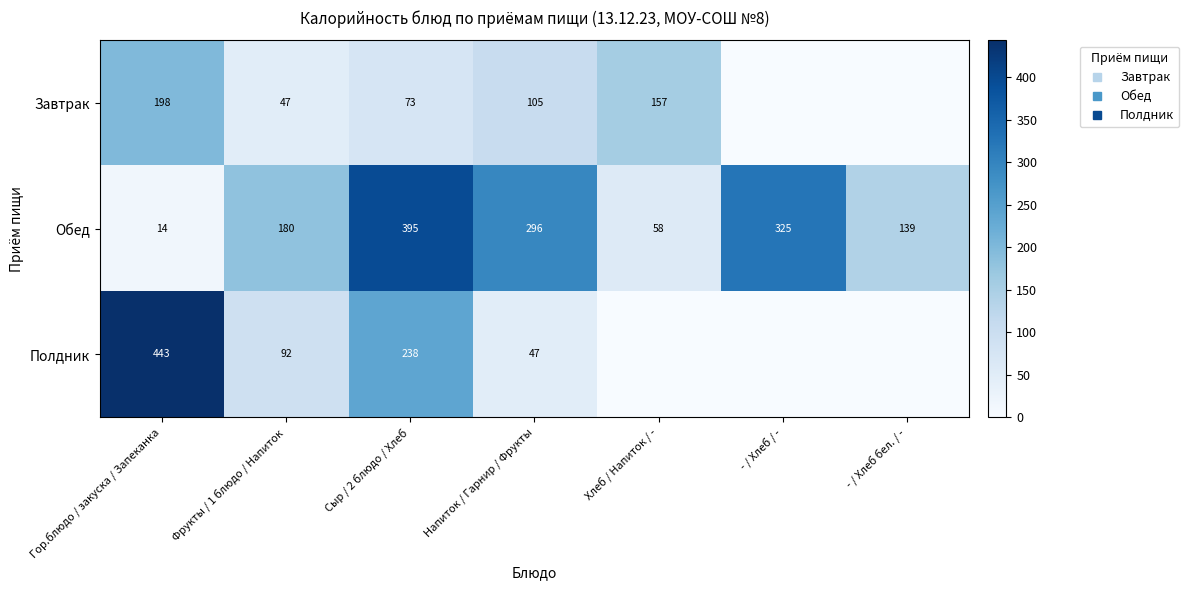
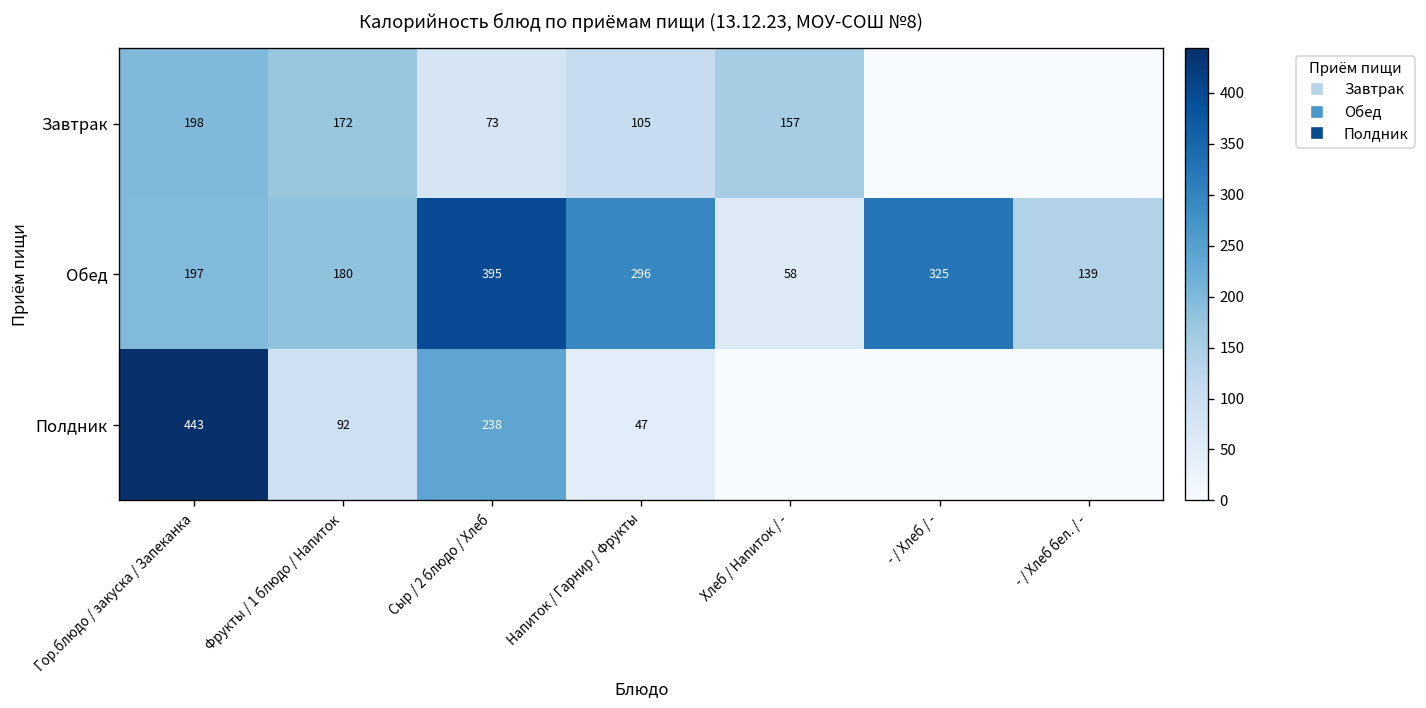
Завтрак, Фрукты / 1 блюдо / Напиток: 47 -> 172
Обед, Гор.блюдо / закуска / Запеканка: 14 -> 197
